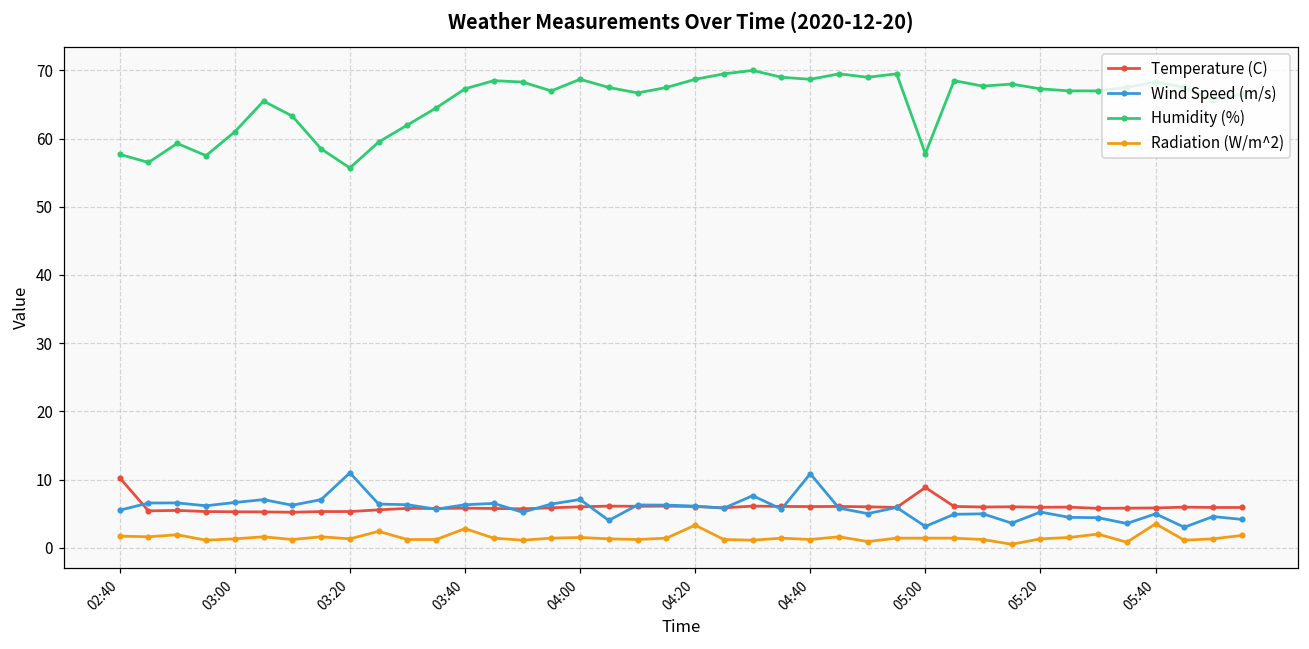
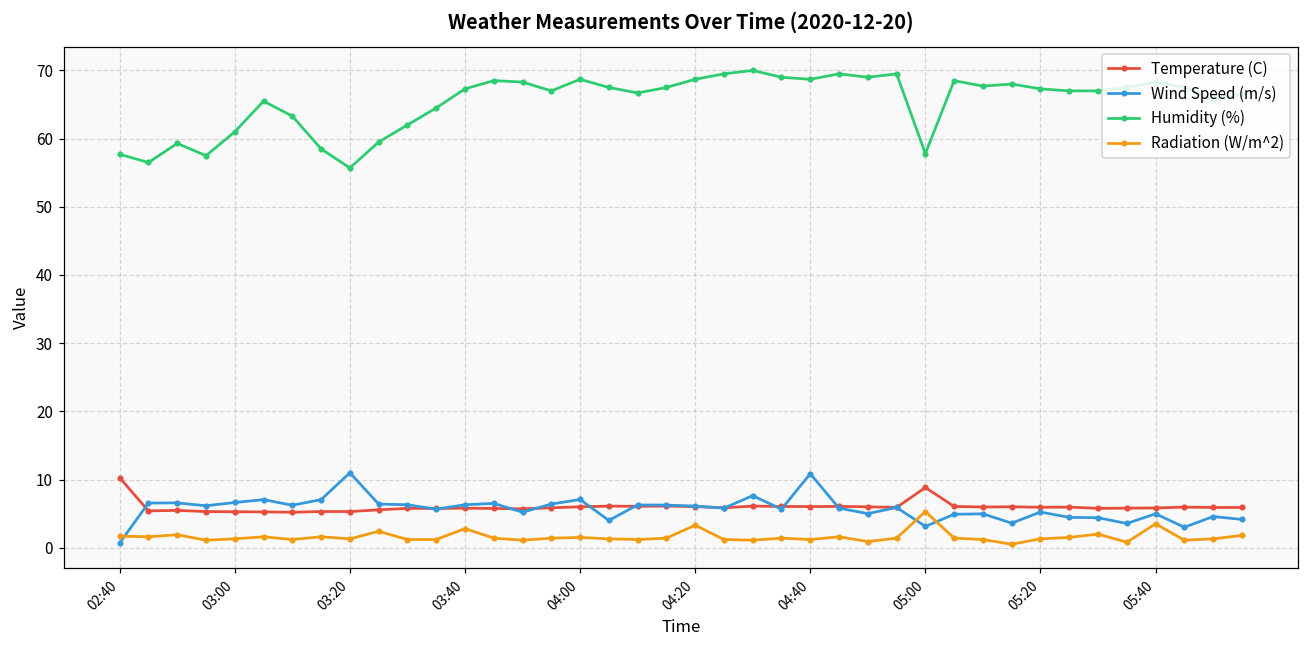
Wind Speed (m/s), 02:40: 6 -> 1
Radiation (W/m^2), 05:00: 1 -> 5
